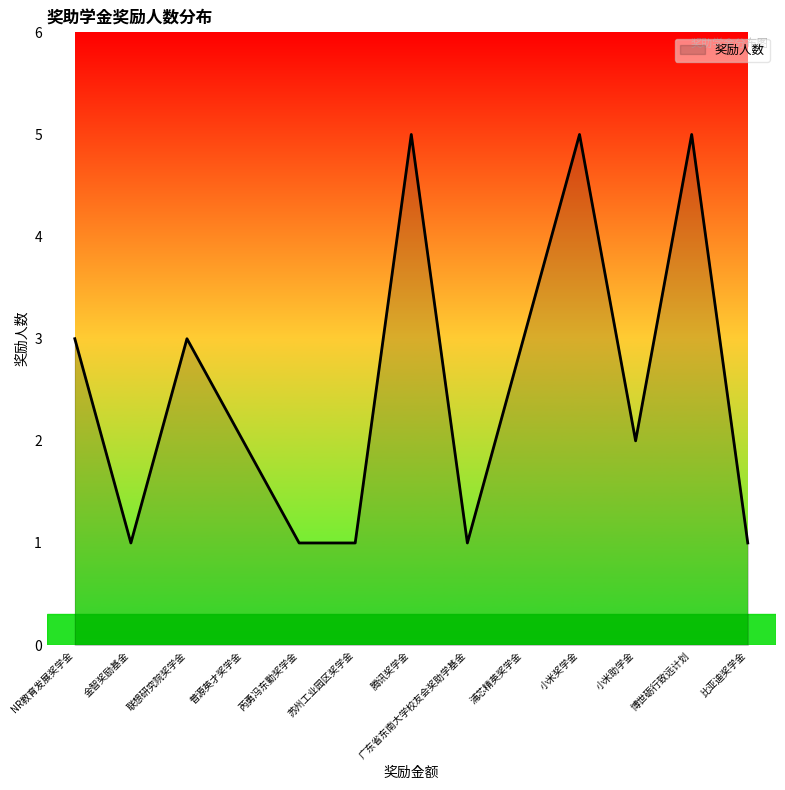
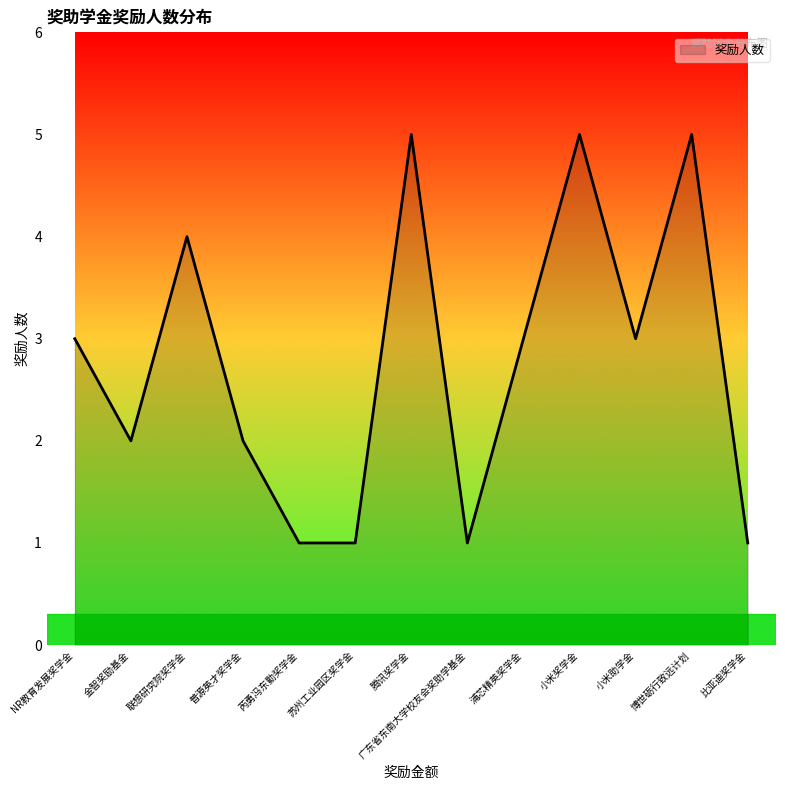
金智奖励基金: 1 -> 2
联想研究院奖学金: 3 -> 4
小米助学金: 2 -> 3
